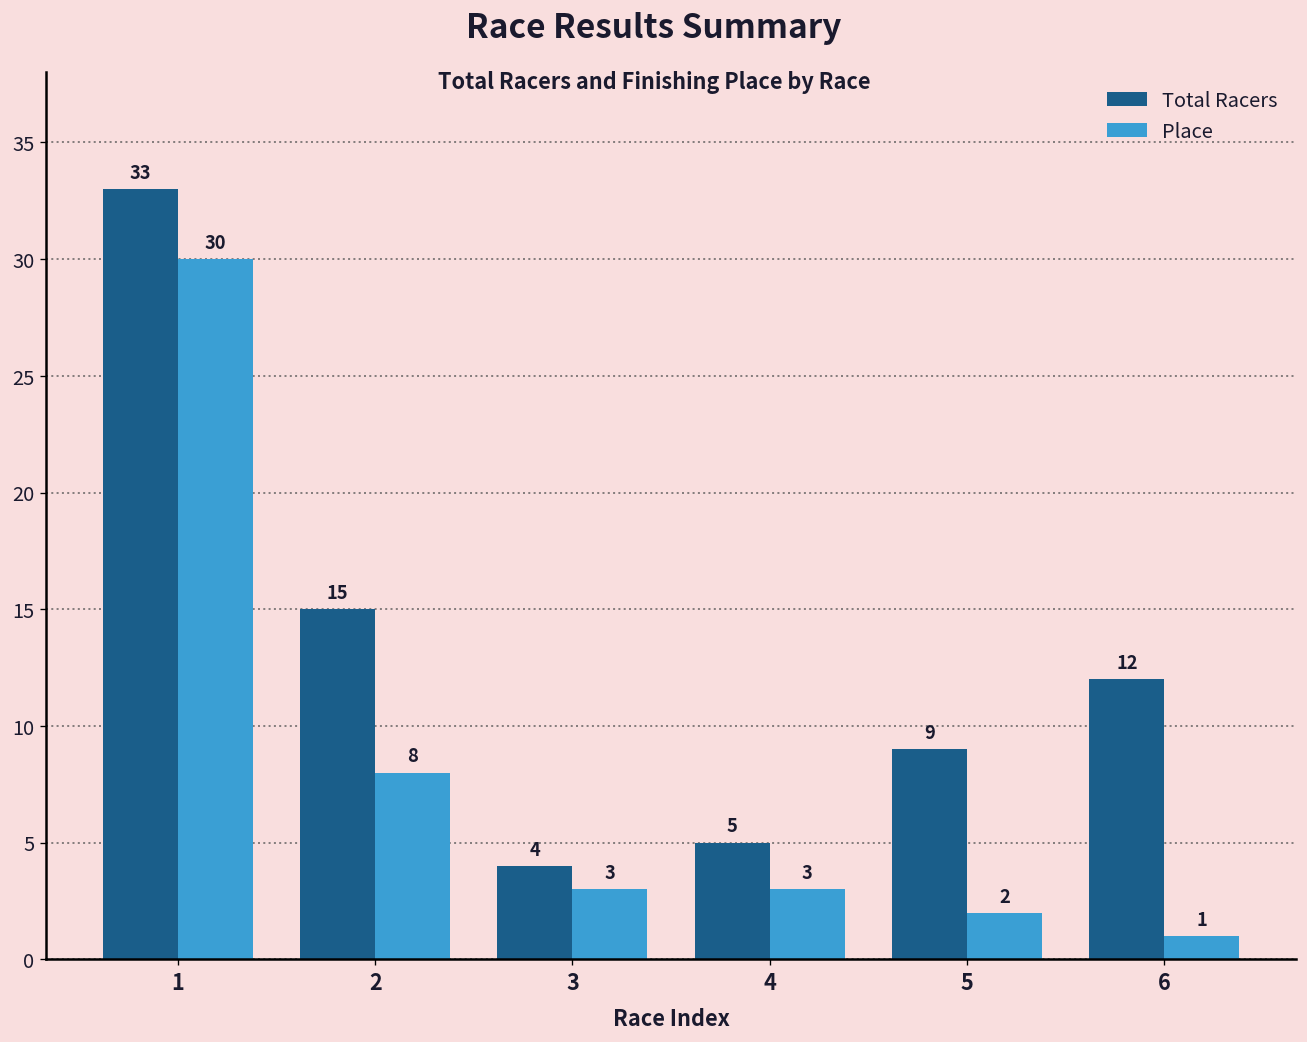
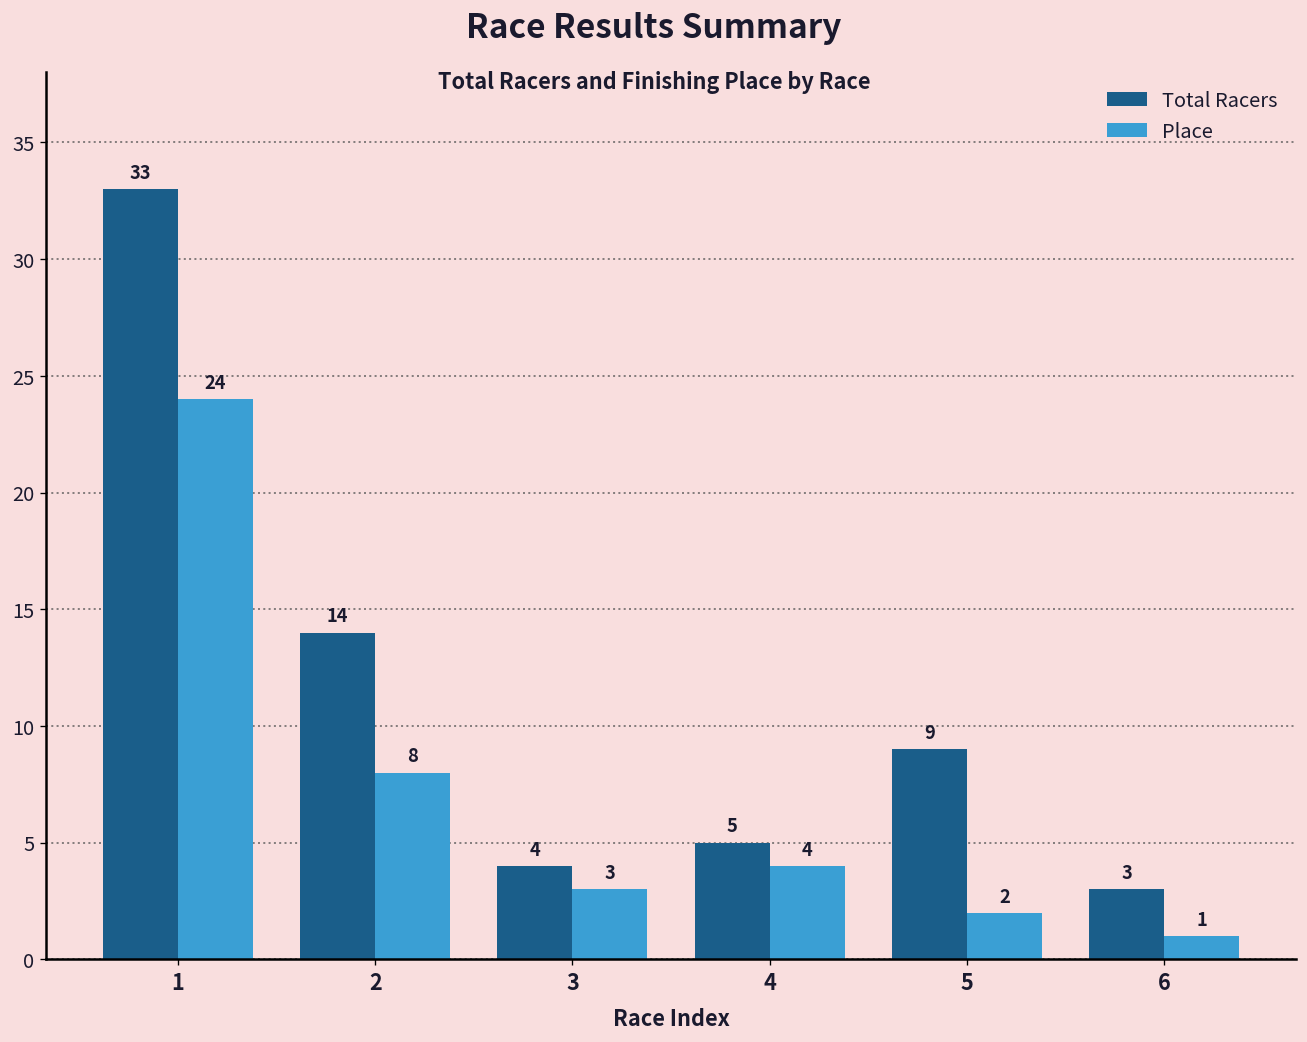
Place, 1: 30 -> 24
Total Racers, 2: 15 -> 14
Place, 4: 3 -> 4
Total Racers, 6: 12 -> 3
